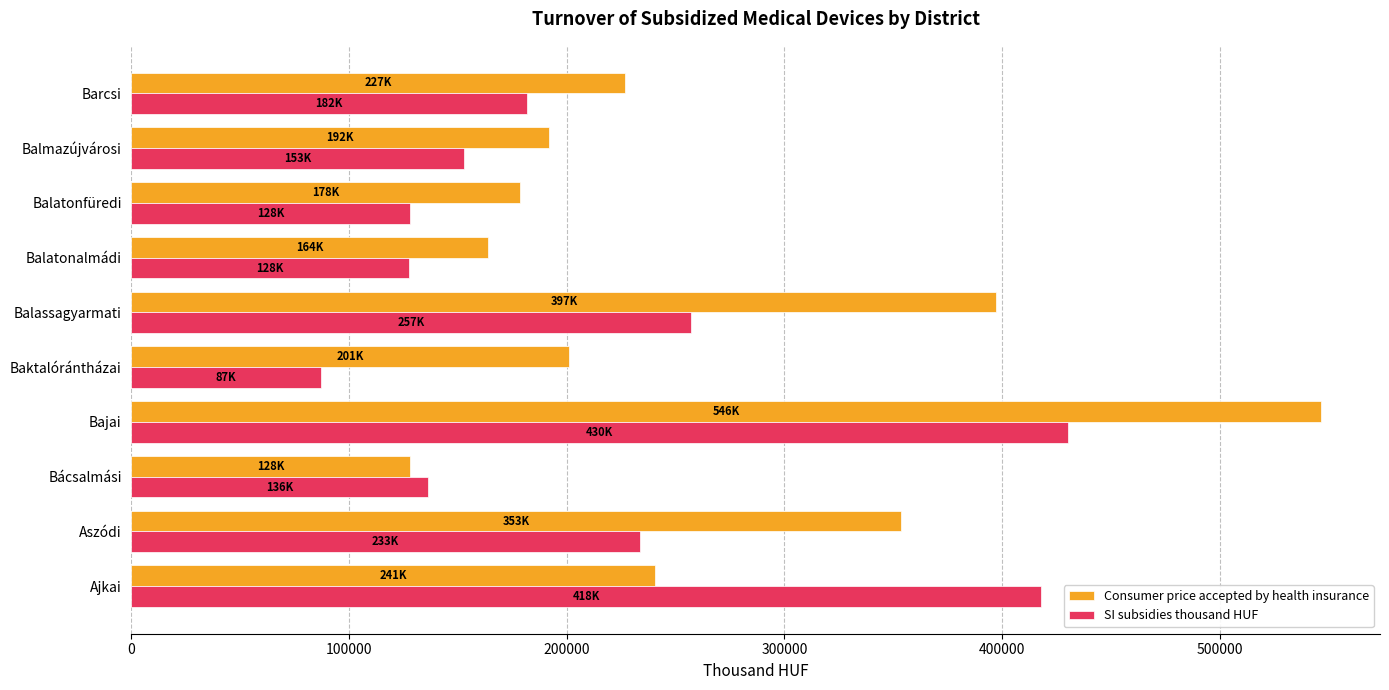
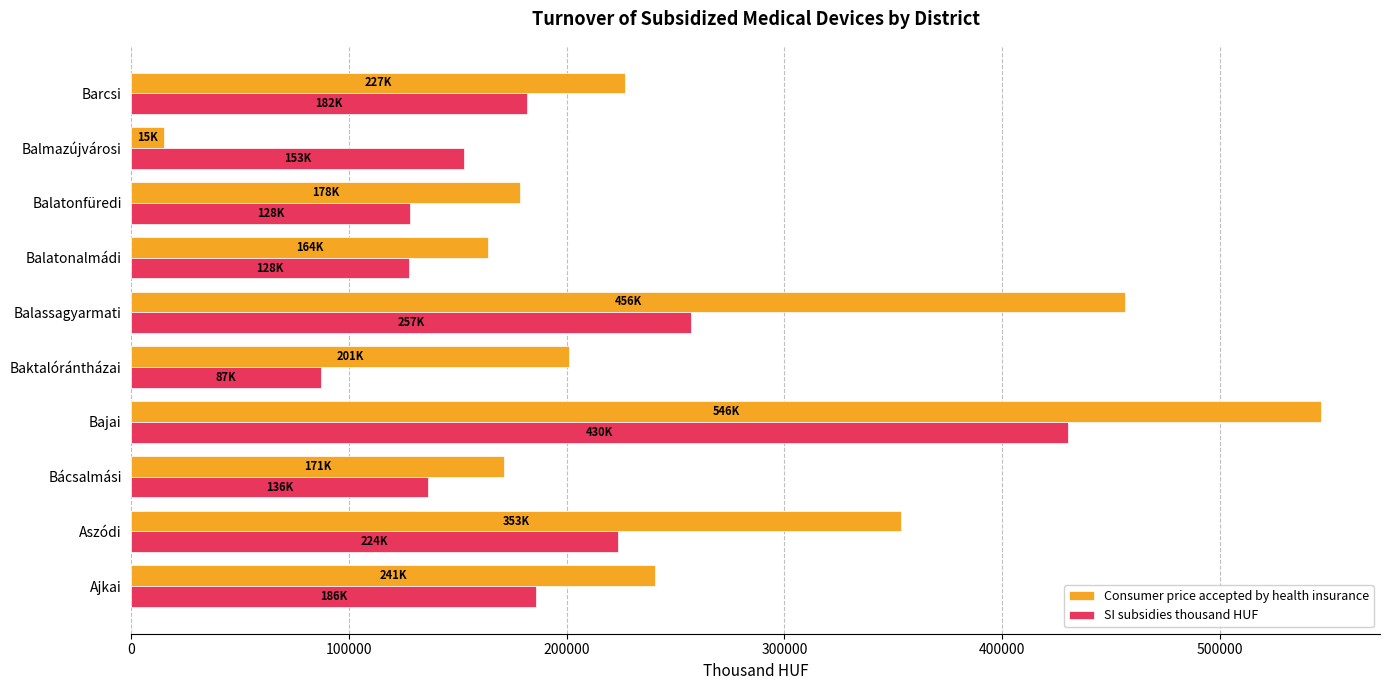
Consumer price accepted by health insurance, Balmazújvárosi: 192K -> 15K
Consumer price accepted by health insurance, Balassagyarmati: 397K -> 456K
Consumer price accepted by health insurance, Bácsalmási: 128K -> 171K
SI subsidies thousand HUF, Aszódi: 233K -> 224K
SI subsidies thousand HUF, Ajkai: 418K -> 186K
